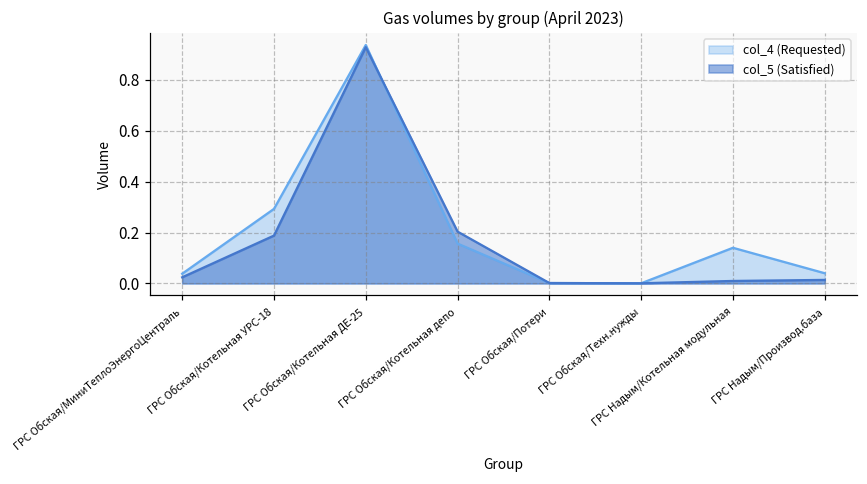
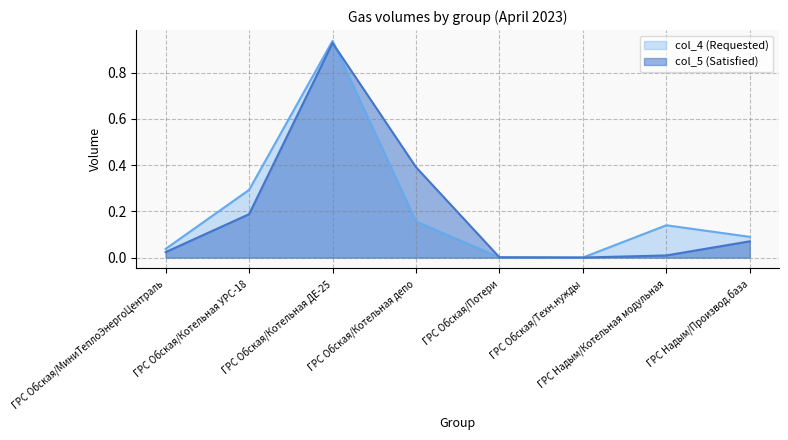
col_5 (Satisfied), ГРС Обская/Котельная депо: 0.20 -> 0.39
col_4 (Requested), ГРС Надым/Производ.база: 0.04 -> 0.09
col_5 (Satisfied), ГРС Надым/Производ.база: 0.01 -> 0.07
